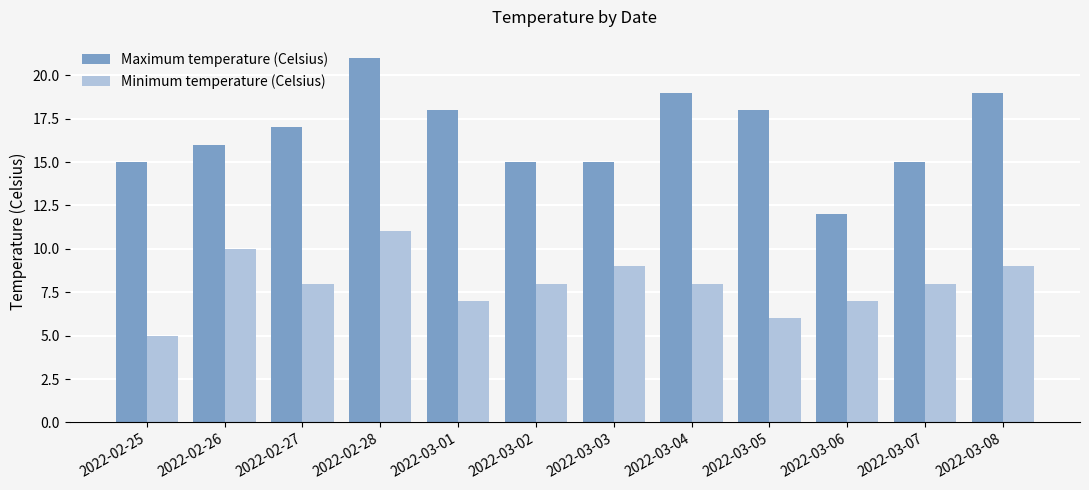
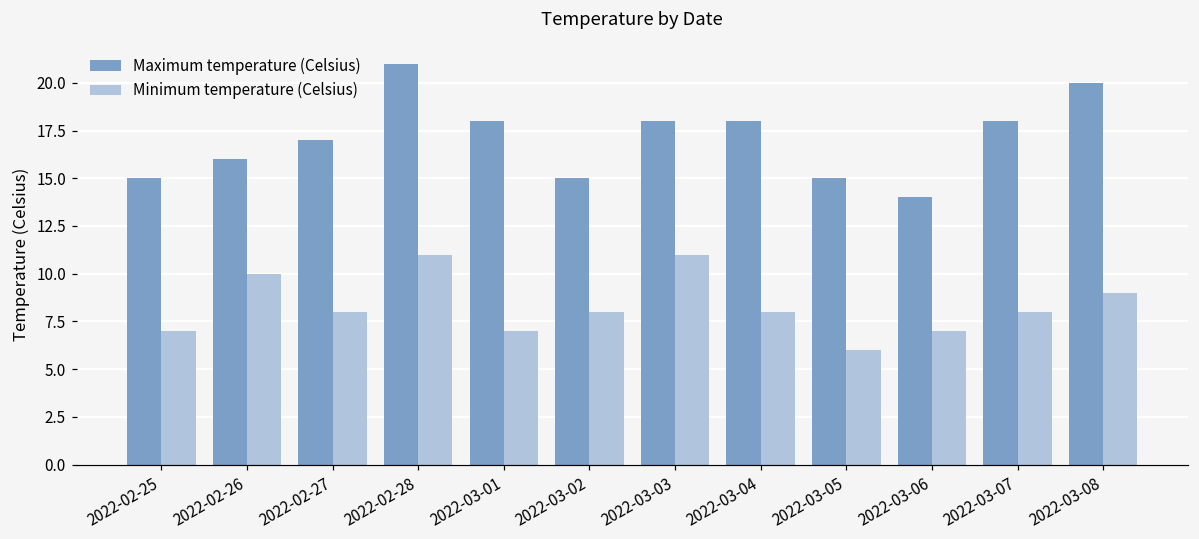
Minimum temperature (Celsius), 2022-02-25: 5 -> 7
Maximum temperature (Celsius), 2022-03-03: 15 -> 18
Minimum temperature (Celsius), 2022-03-03: 9 -> 11
Maximum temperature (Celsius), 2022-03-04: 19 -> 18
Maximum temperature (Celsius), 2022-03-05: 18 -> 15
Maximum temperature (Celsius), 2022-03-06: 12 -> 14
Maximum temperature (Celsius), 2022-03-07: 15 -> 18
Maximum temperature (Celsius), 2022-03-08: 19 -> 20
